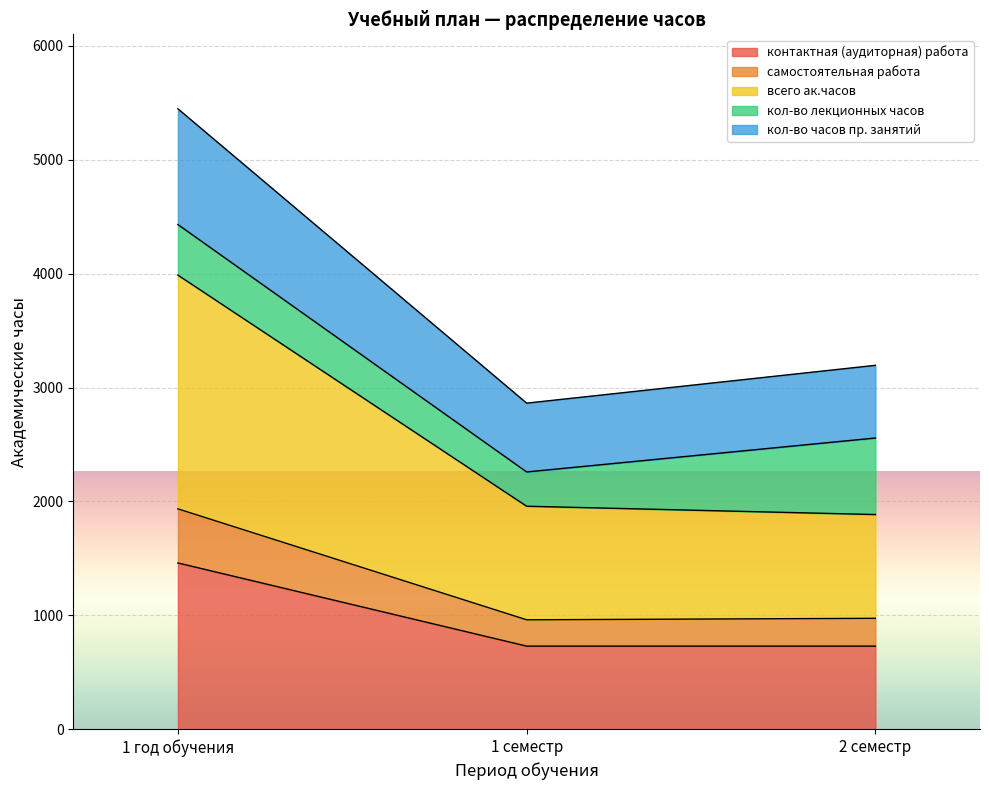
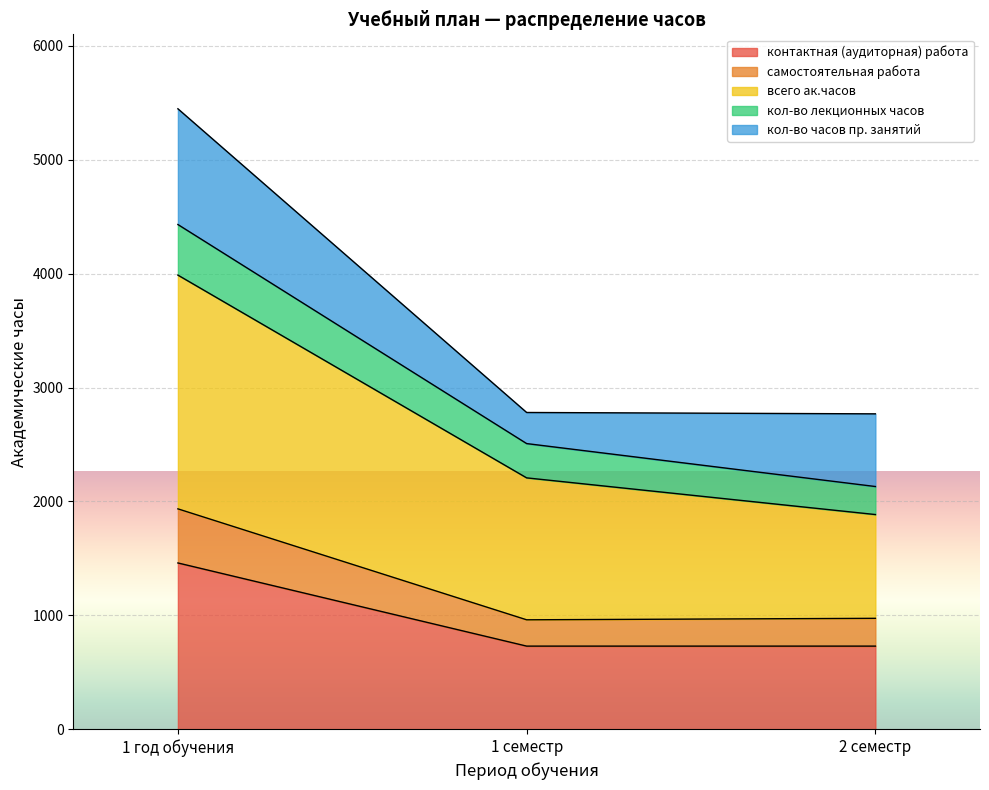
всего ак.часов, 1 семестр: 1000 -> 1250
кол-во часов пр. занятий, 1 семестр: 600 -> 270
кол-во лекционных часов, 2 семестр: 670 -> 250
